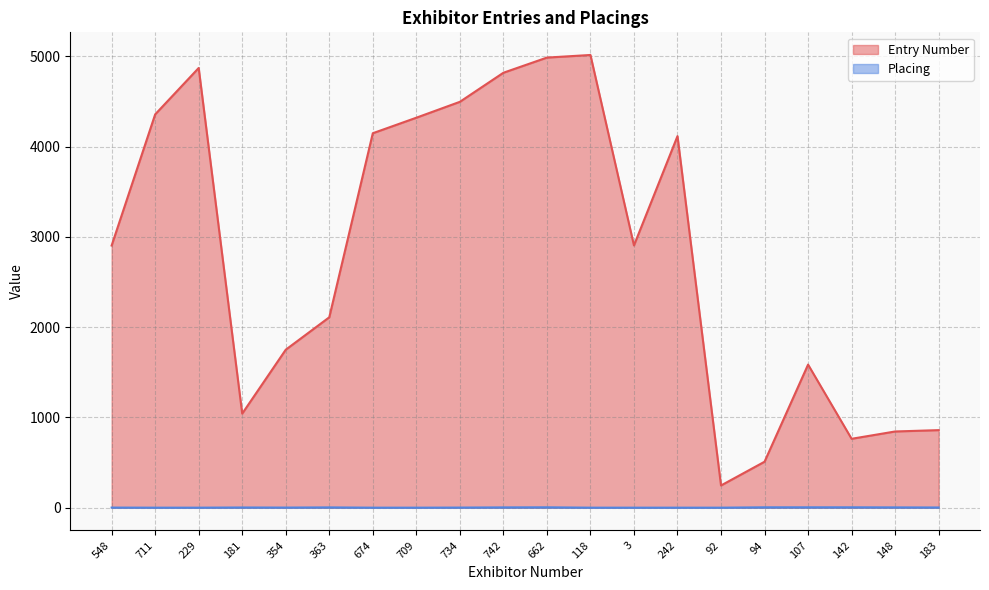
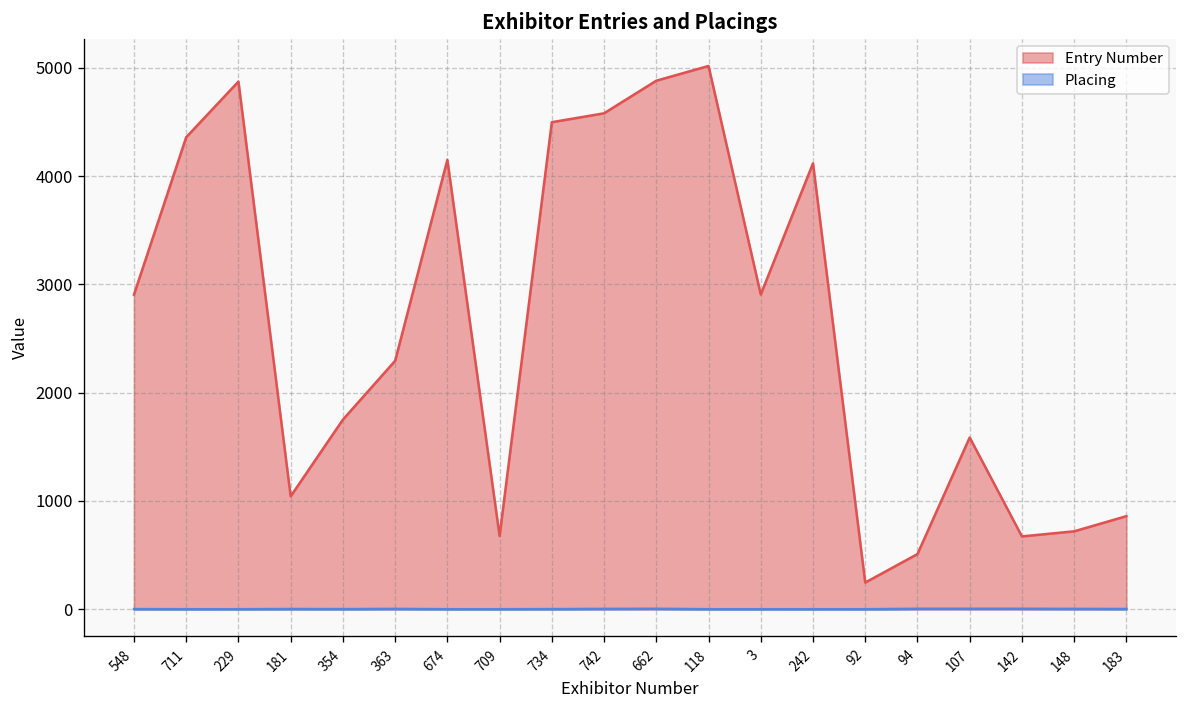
Entry Number, 363: 2100 -> 2300
Entry Number, 709: 4300 -> 700
Entry Number, 742: 4800 -> 4600
Entry Number, 662: 5000 -> 4900
Entry Number, 142: 800 -> 700
Entry Number, 148: 800 -> 700
